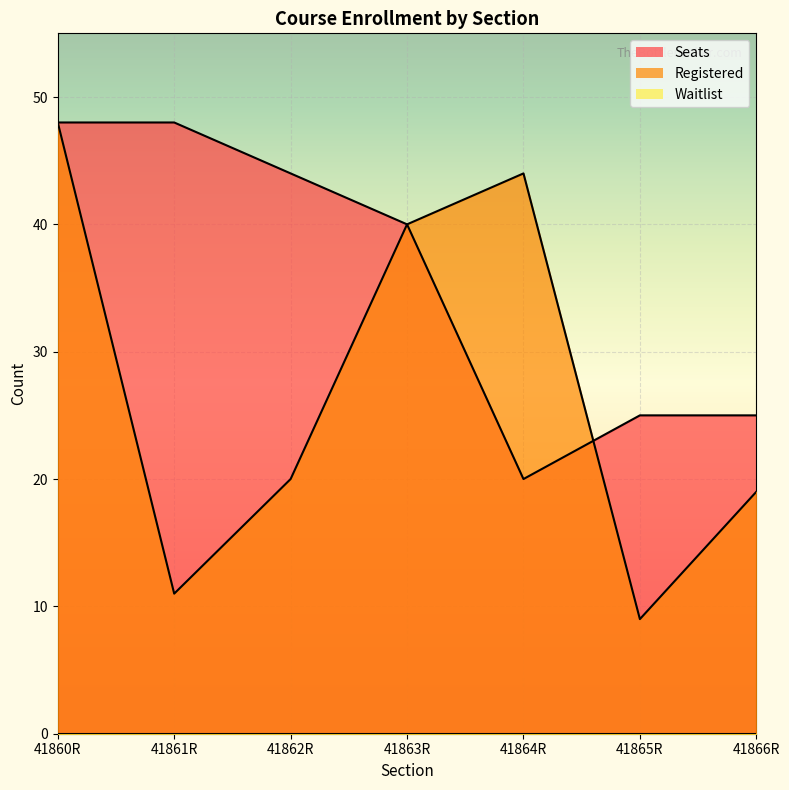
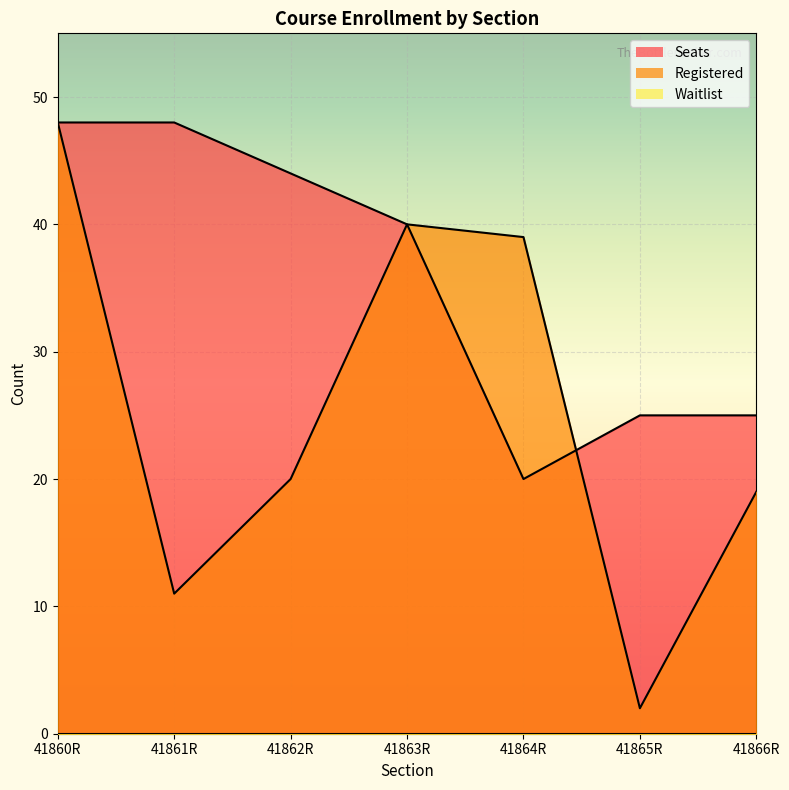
Registered, 41864R: 44 -> 39
Registered, 41865R: 9 -> 2
